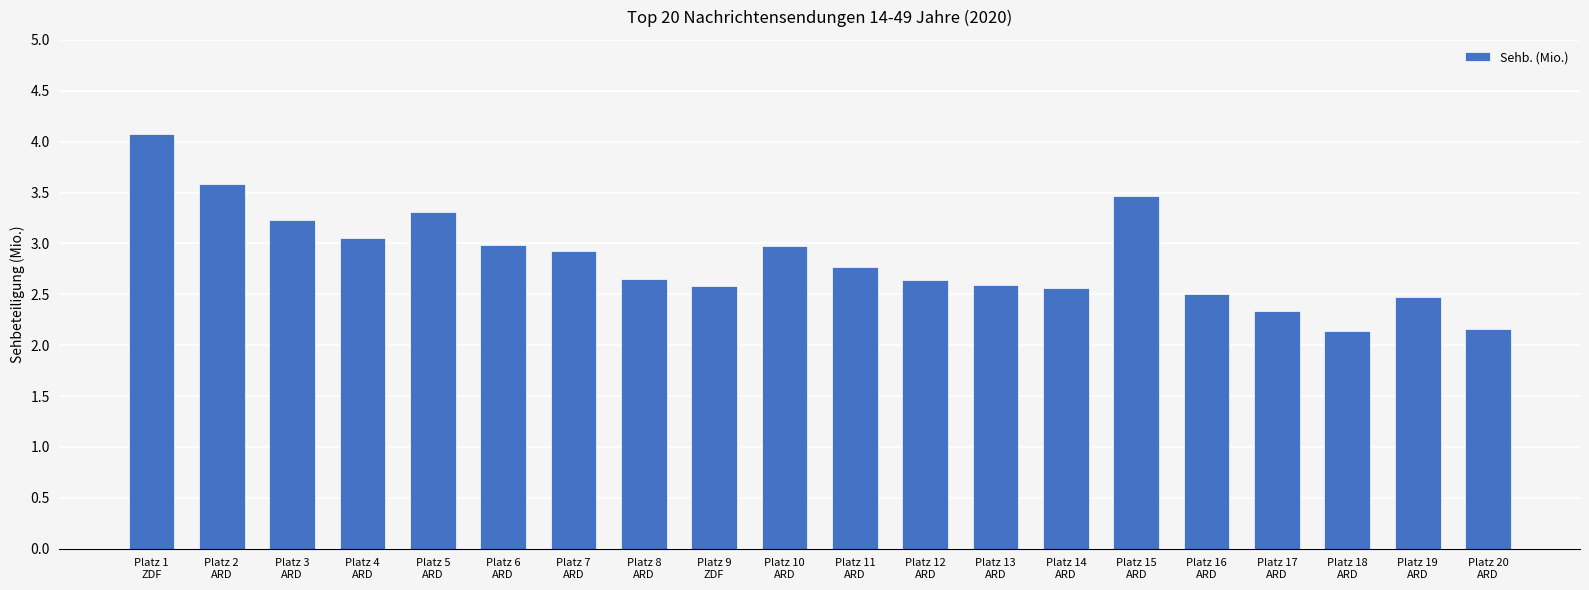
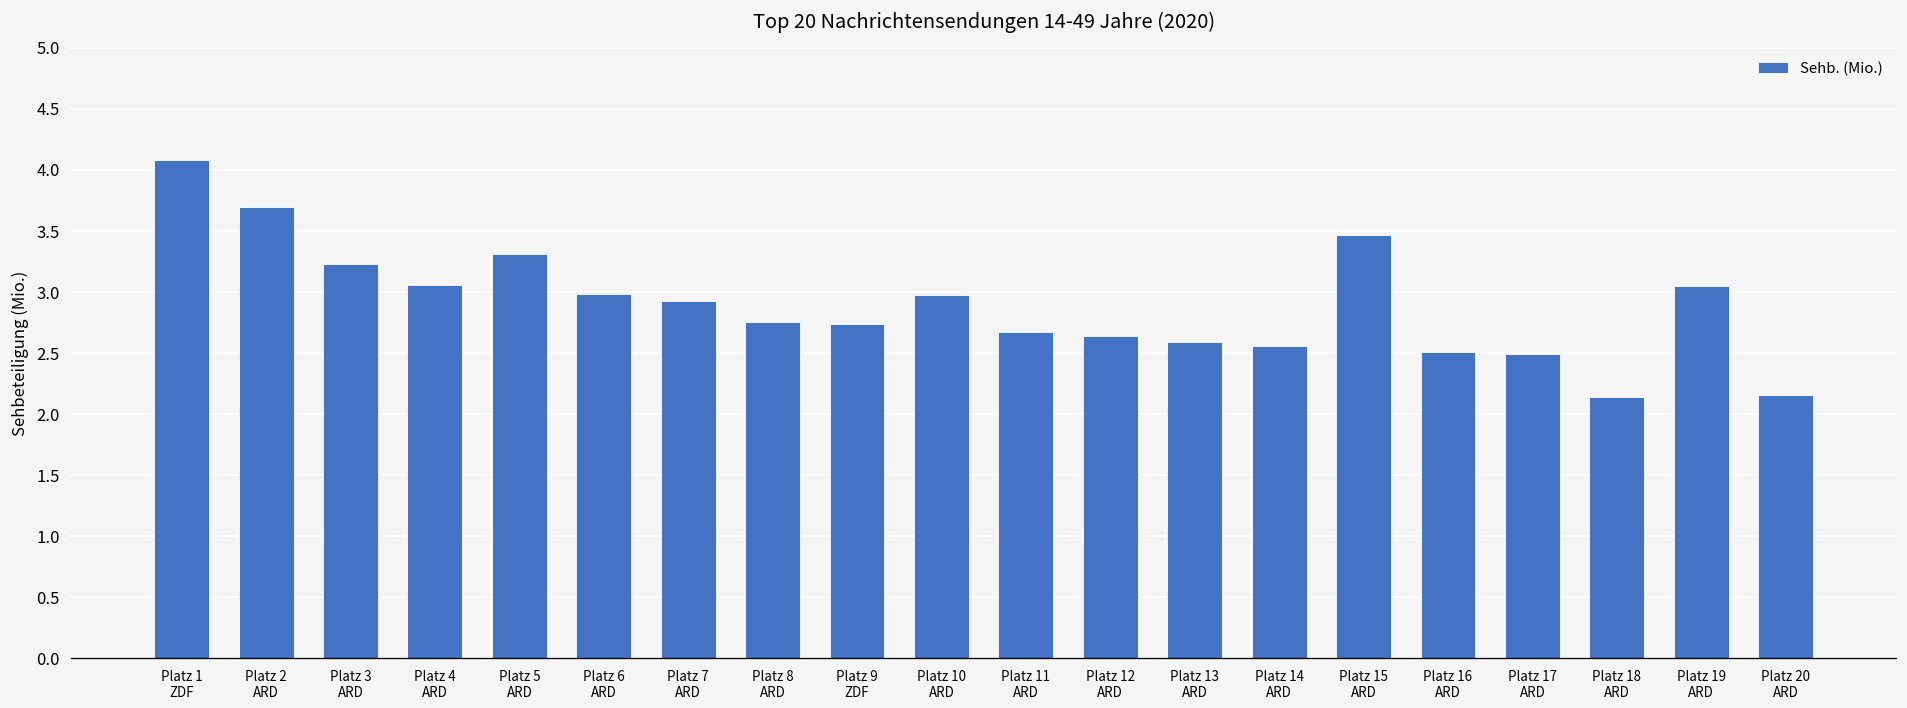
Platz 2 ARD: 3.58 -> 3.70
Platz 8 ARD: 2.65 -> 2.76
Platz 9 ZDF: 2.58 -> 2.74
Platz 11 ARD: 2.77 -> 2.68
Platz 17 ARD: 2.34 -> 2.49
Platz 19 ARD: 2.48 -> 3.05
